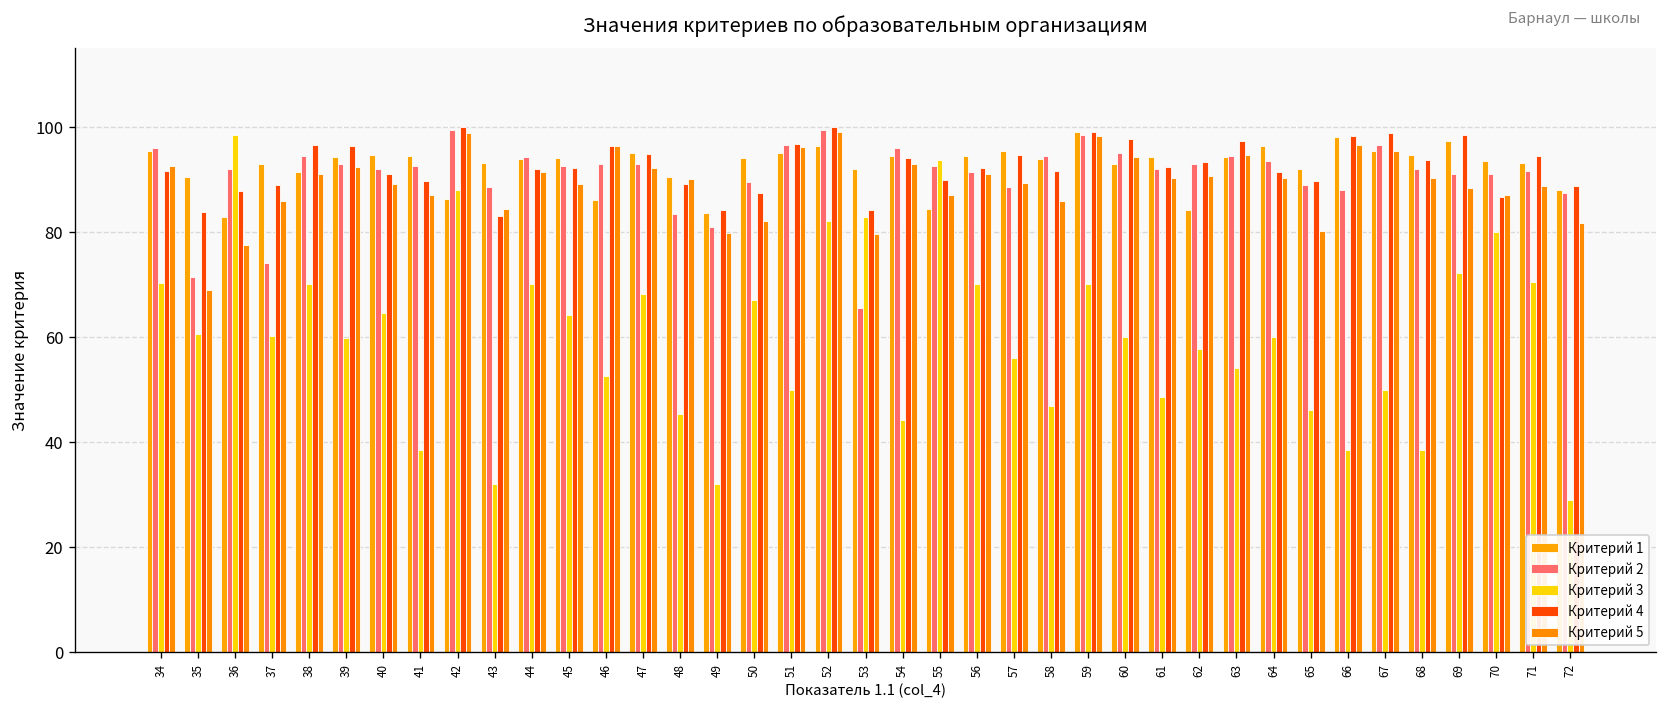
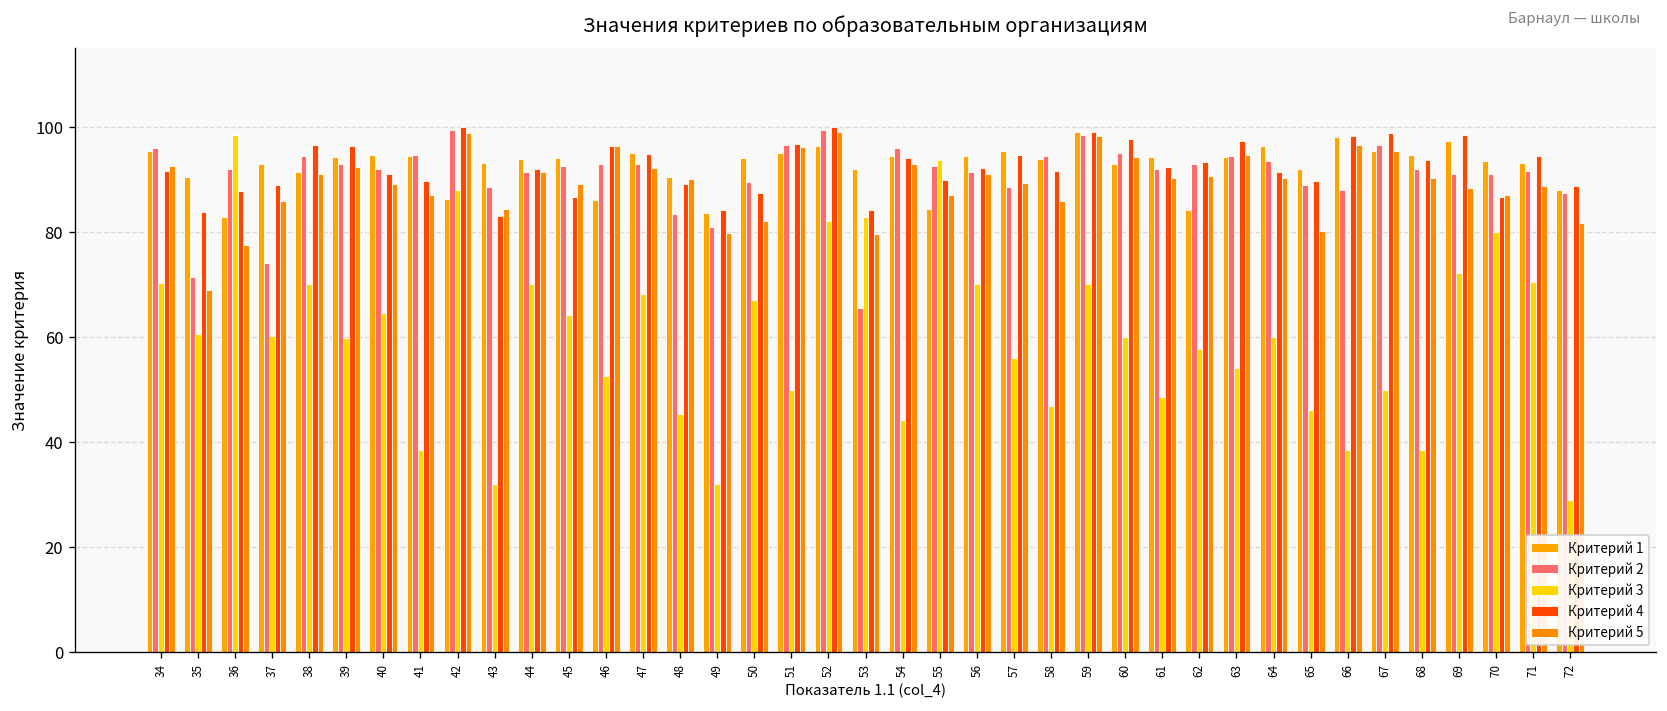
Критерий 2, 41: 93 -> 95
Критерий 2, 44: 94 -> 92
Критерий 4, 45: 92 -> 87
